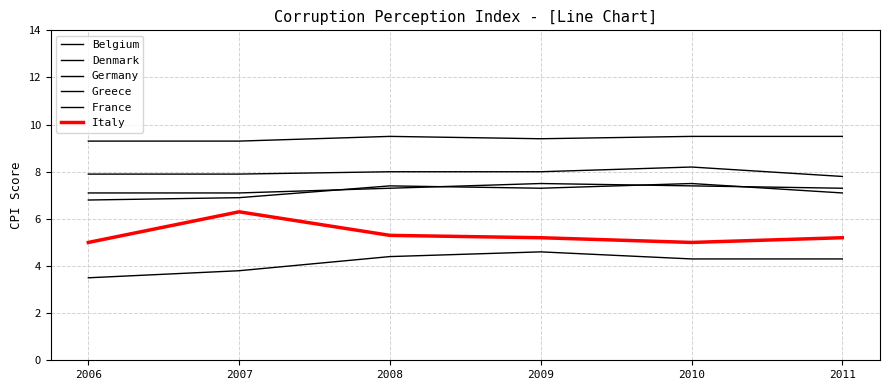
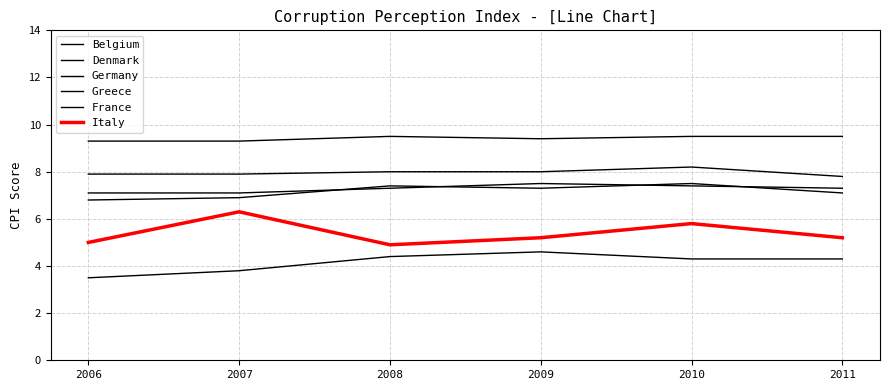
Italy, 2008: 5.3 -> 4.9
Italy, 2010: 5.0 -> 5.8
